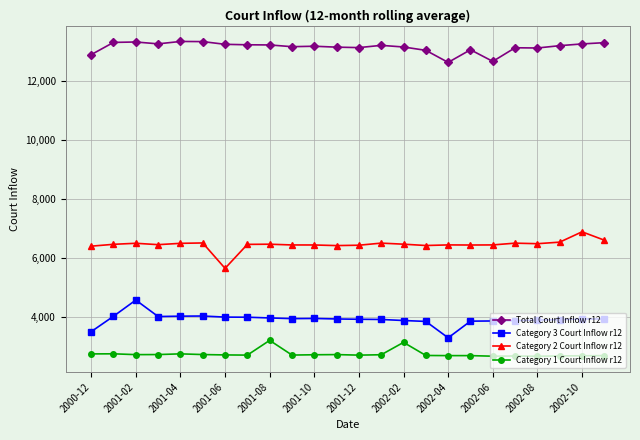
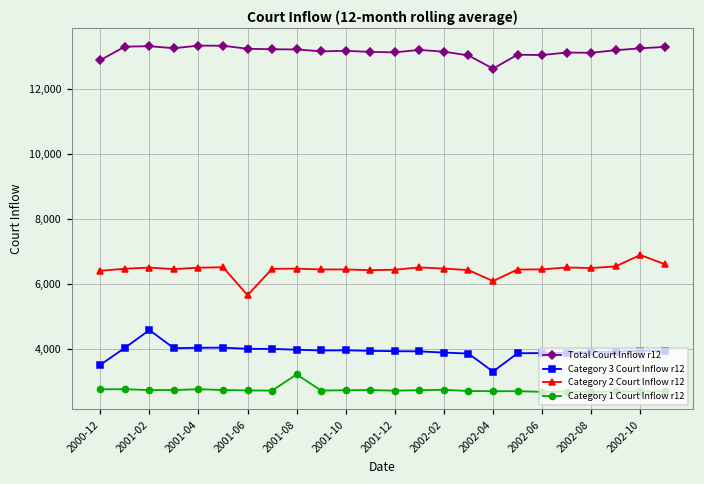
Category 1 Court Inflow r12, 2002-02: 3,200 -> 2,700
Category 2 Court Inflow r12, 2002-04: 6,500 -> 6,100
Total Court Inflow r12, 2002-06: 12,700 -> 13,000
